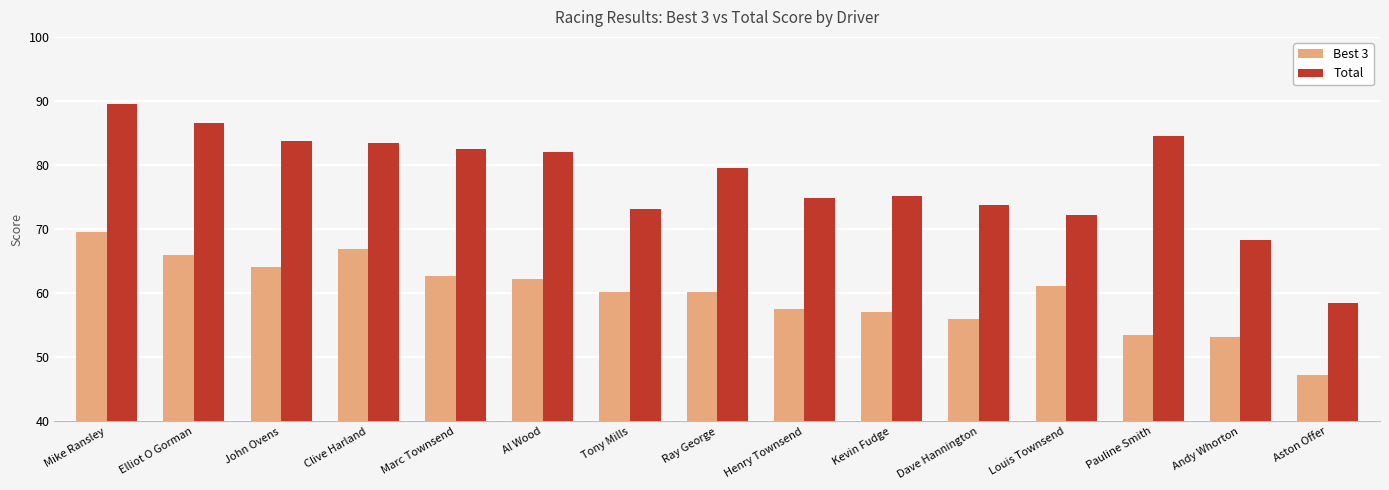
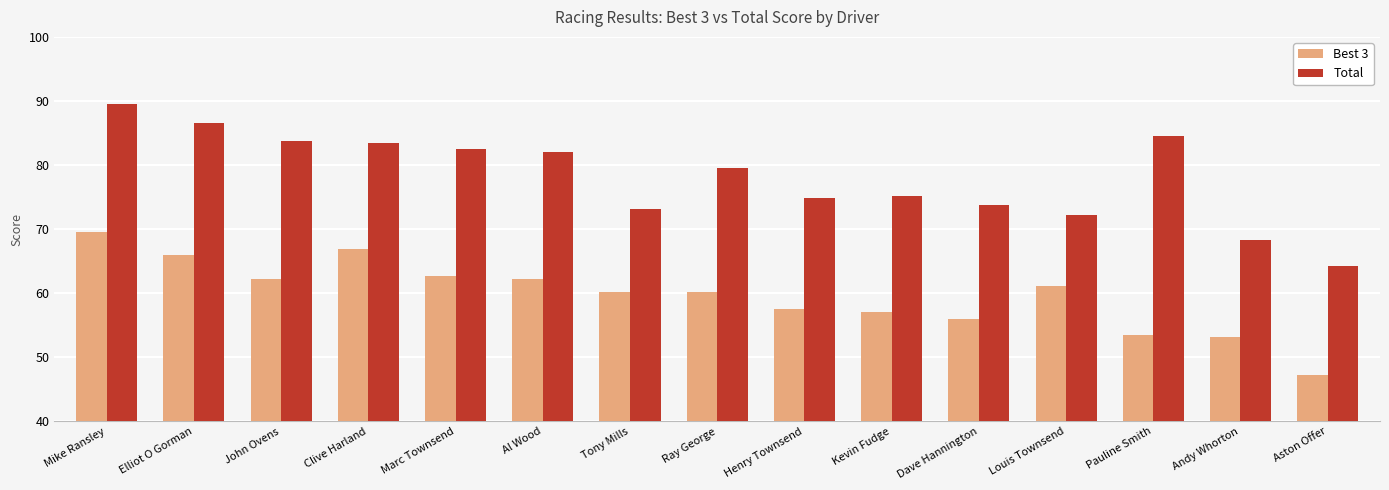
Best 3, John Ovens: 64 -> 62
Total, Aston Offer: 58 -> 64
